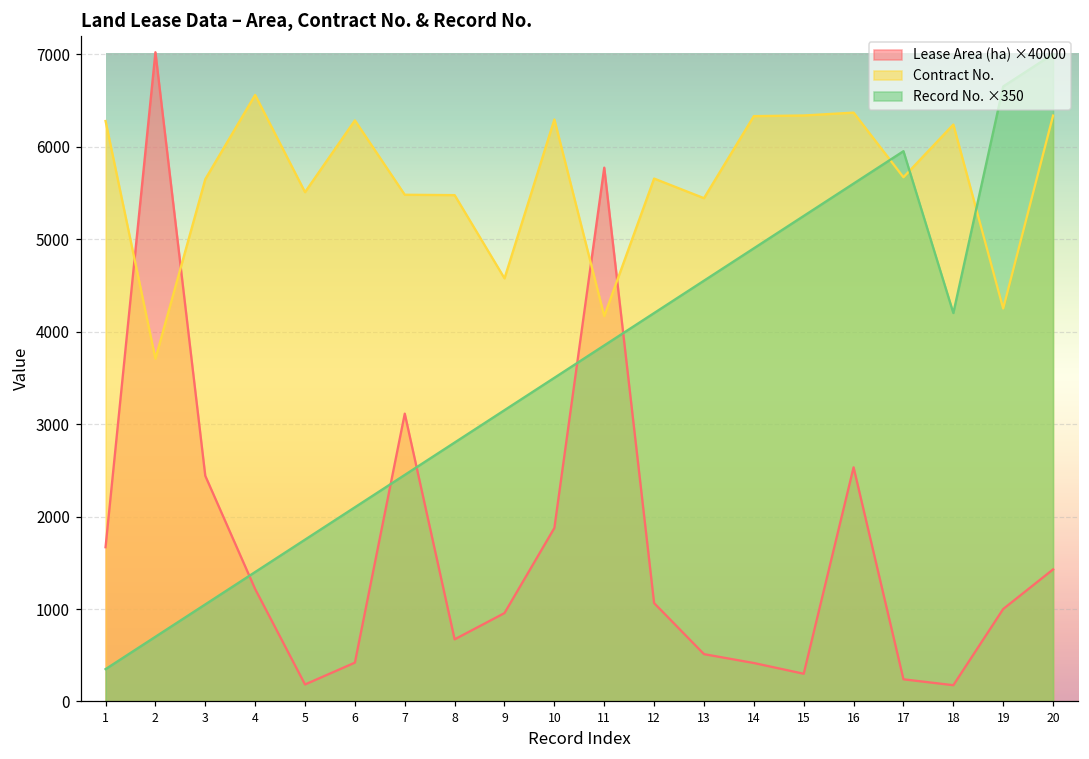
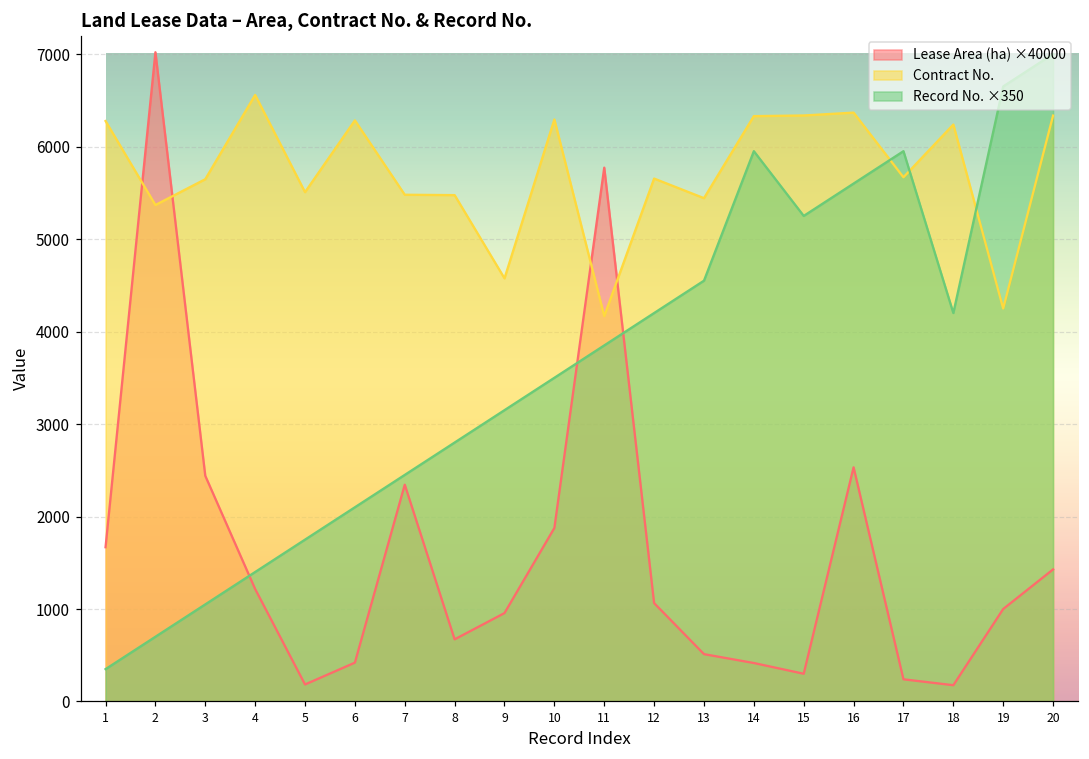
Contract No., 2: 3700 -> 5400
Lease Area (ha) ×40000, 7: 3100 -> 2300
Record No. ×350, 14: 4900 -> 6000
